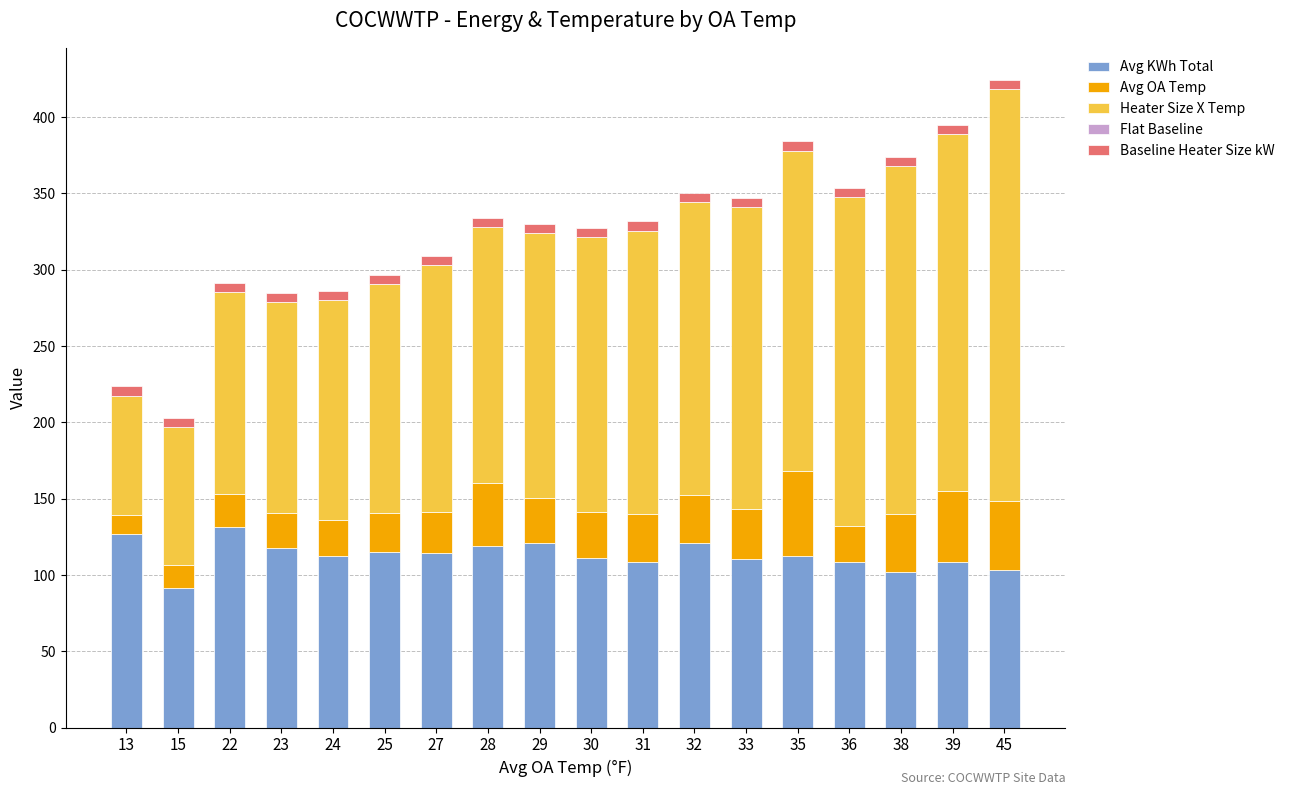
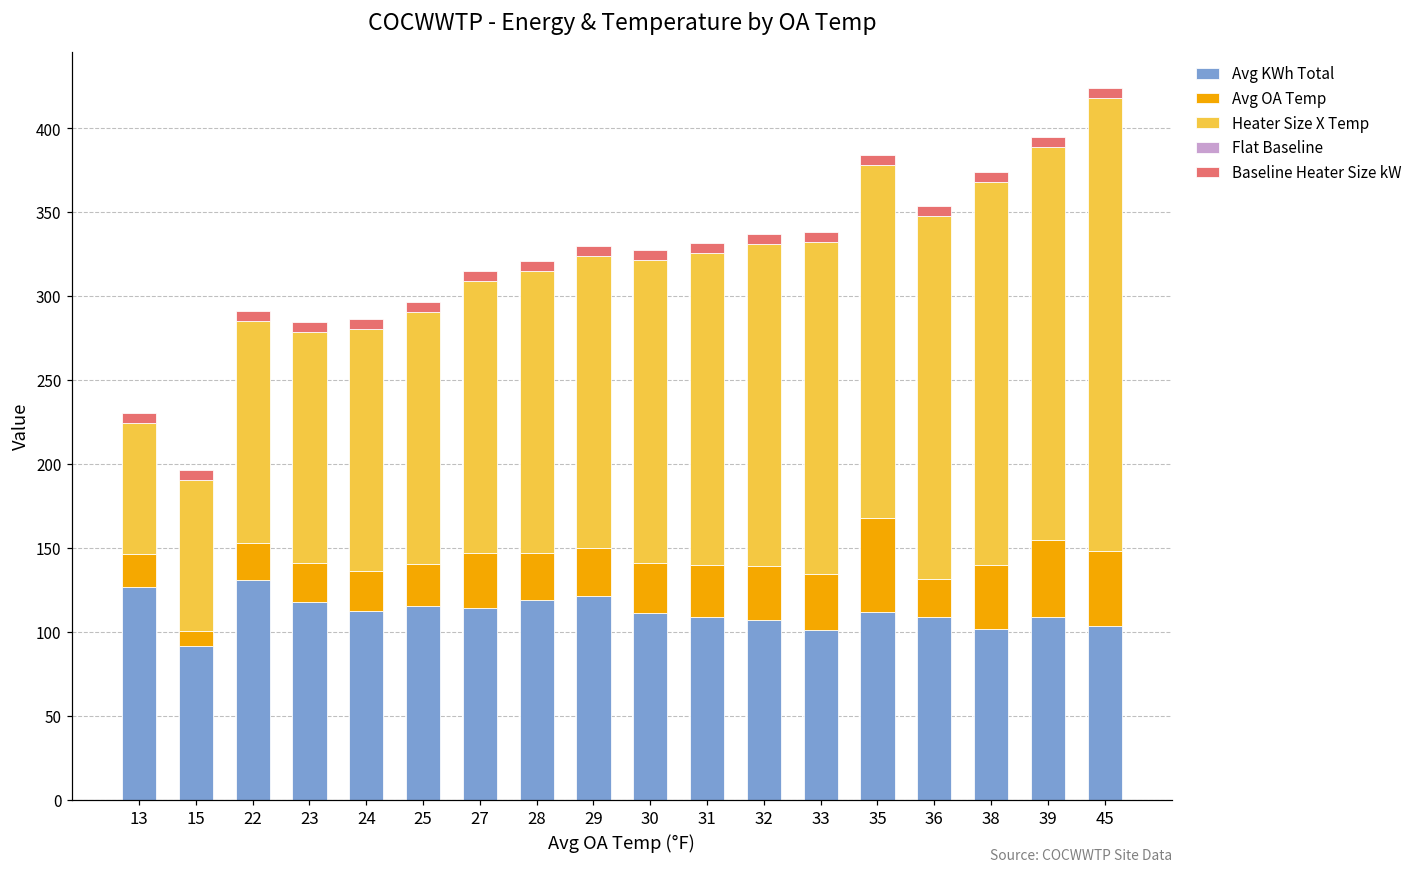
Avg OA Temp, 13: 13 -> 20
Avg OA Temp, 15: 15 -> 9
Avg OA Temp, 27: 27 -> 33
Avg OA Temp, 28: 41 -> 28
Avg KWh Total, 32: 121 -> 107
Avg KWh Total, 33: 110 -> 101
